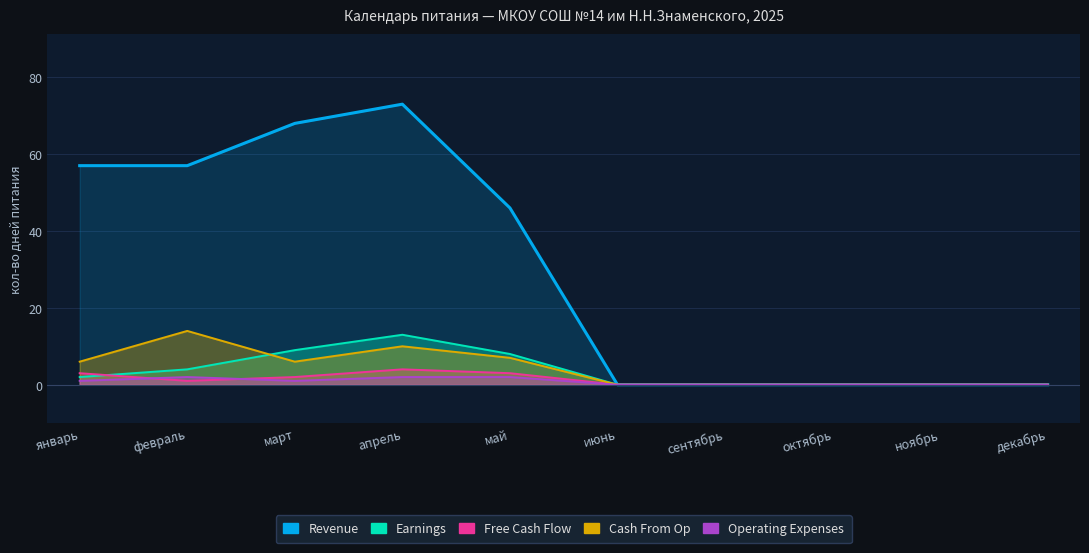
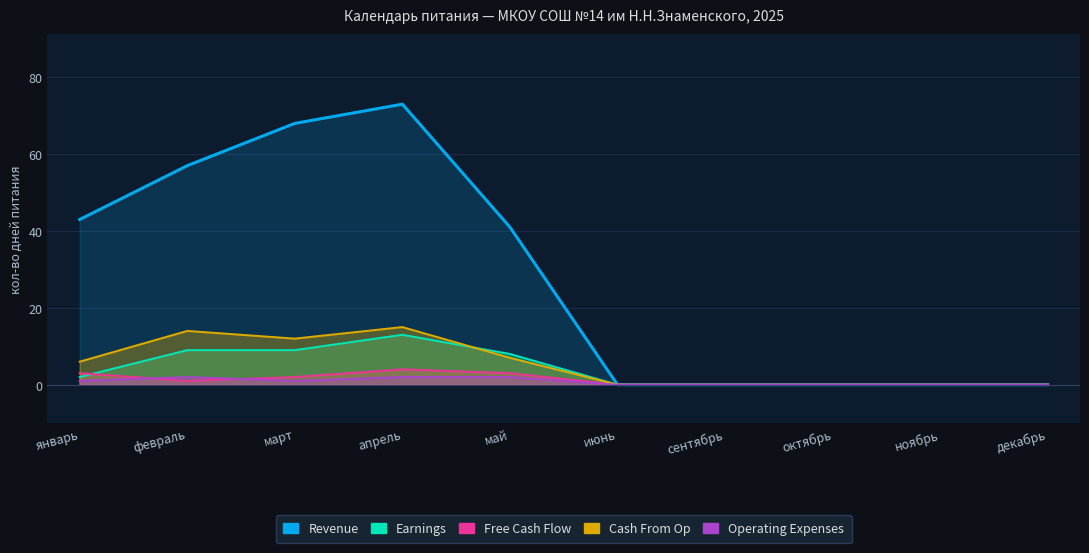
Revenue, январь: 57 -> 43
Earnings, февраль: 4 -> 9
Cash From Op, март: 6 -> 12
Cash From Op, апрель: 10 -> 15
Revenue, май: 46 -> 41
